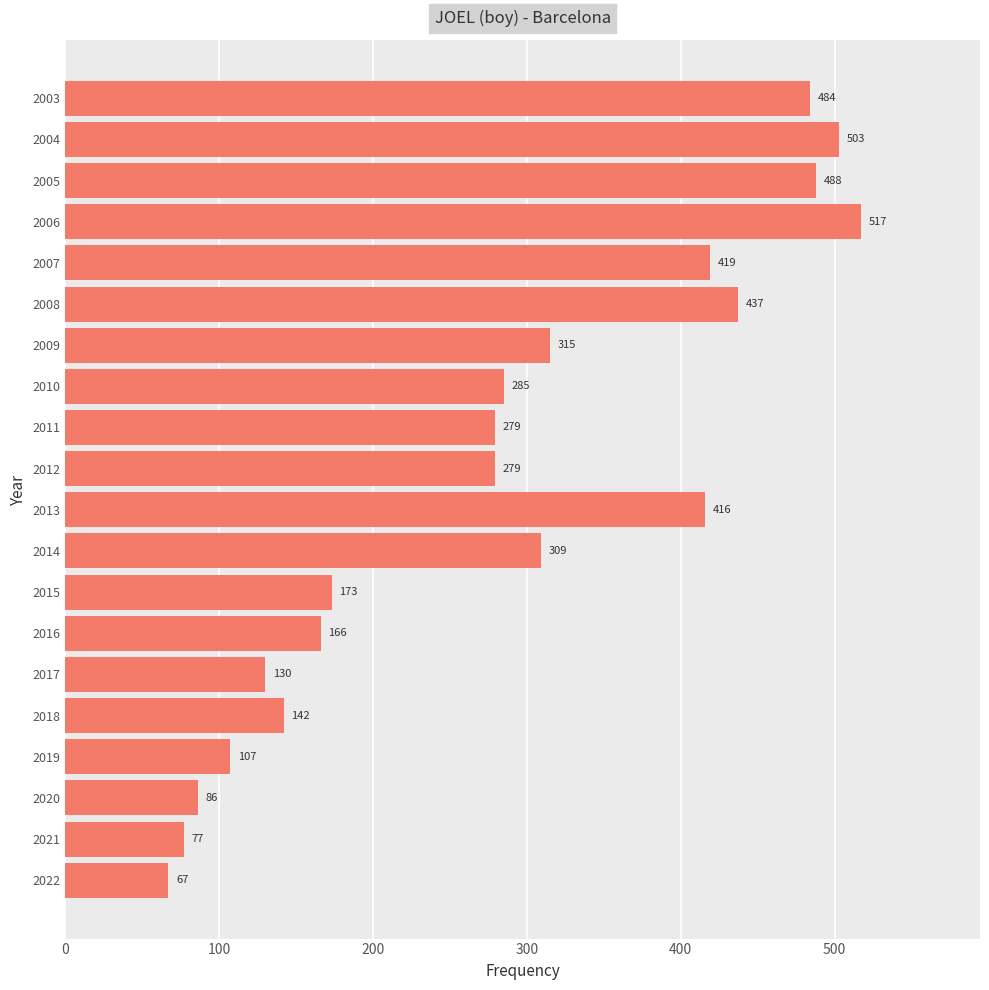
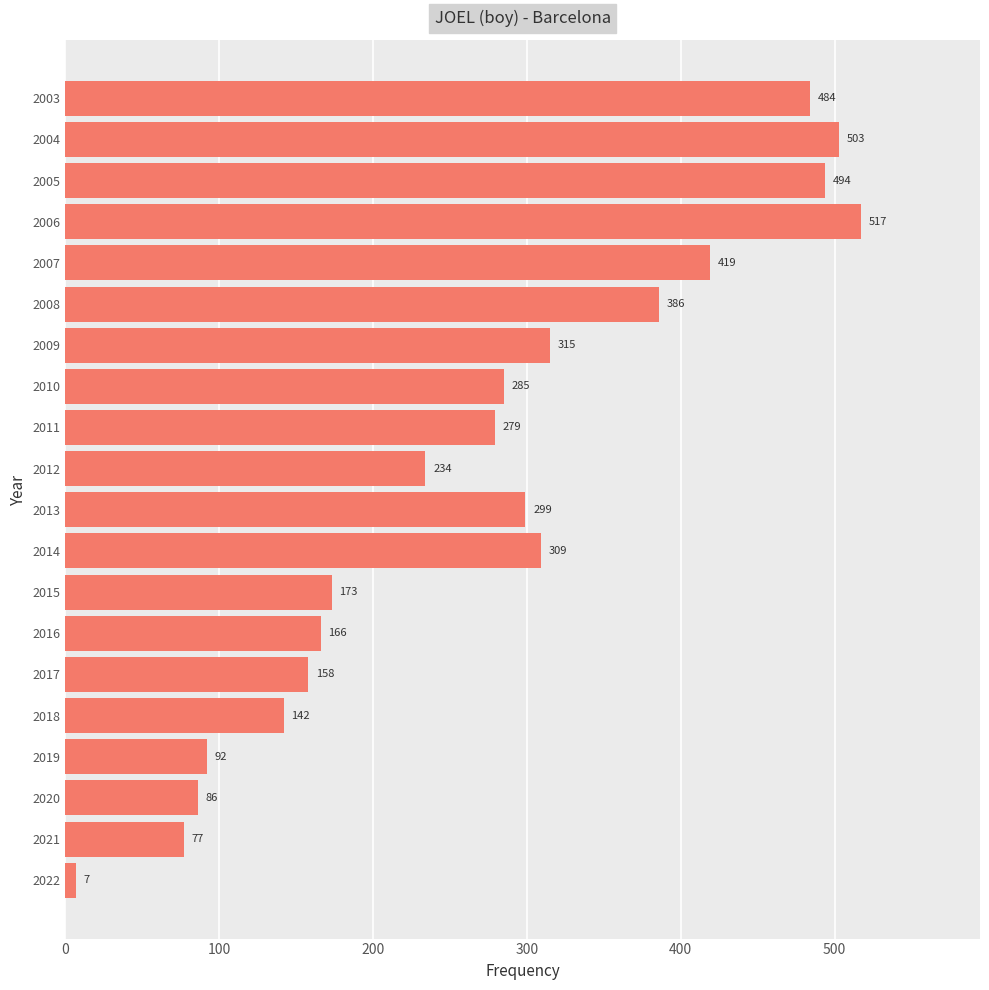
2005: 488 -> 494
2008: 437 -> 386
2012: 279 -> 234
2013: 416 -> 299
2017: 130 -> 158
2019: 107 -> 92
2022: 67 -> 7
